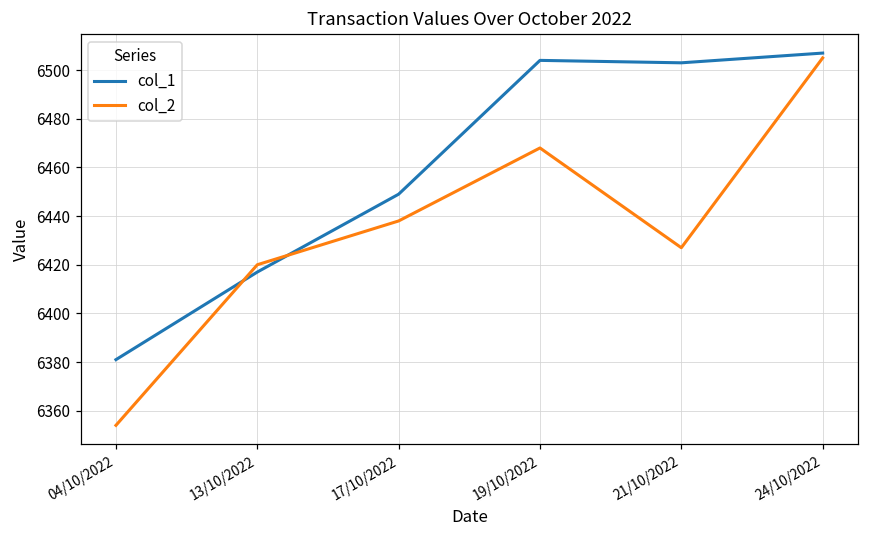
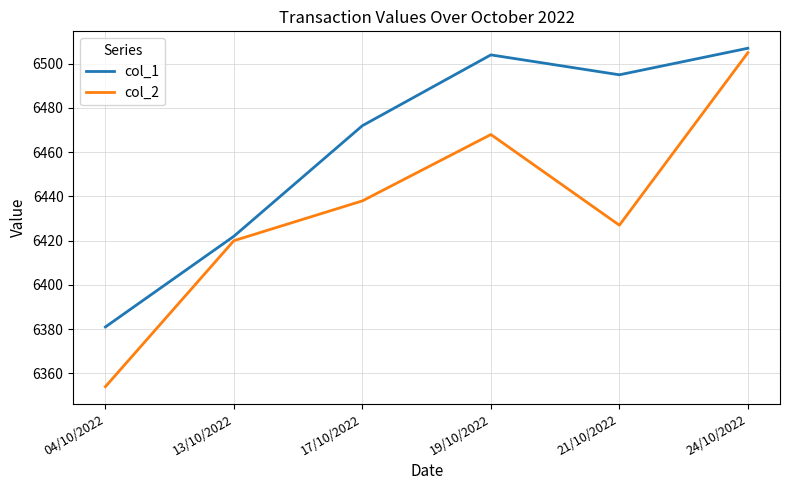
col_1, 13/10/2022: 6417 -> 6422
col_1, 17/10/2022: 6449 -> 6472
col_1, 21/10/2022: 6503 -> 6495
